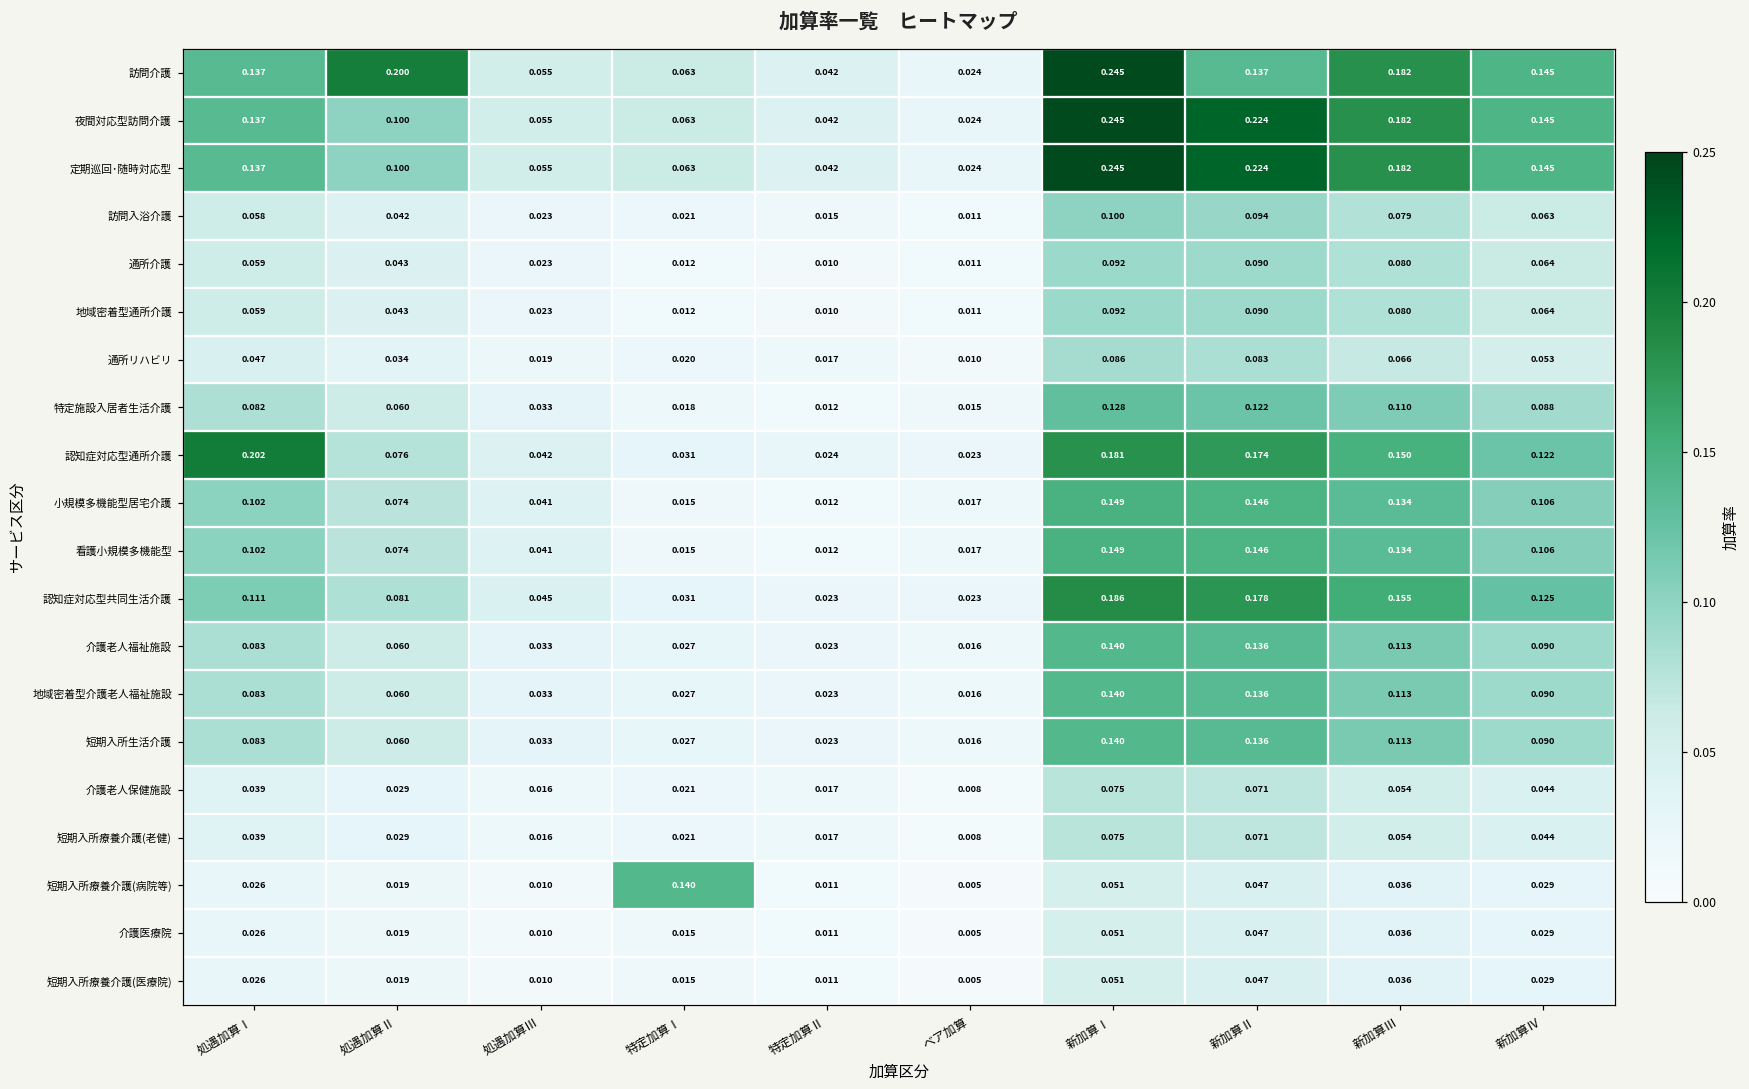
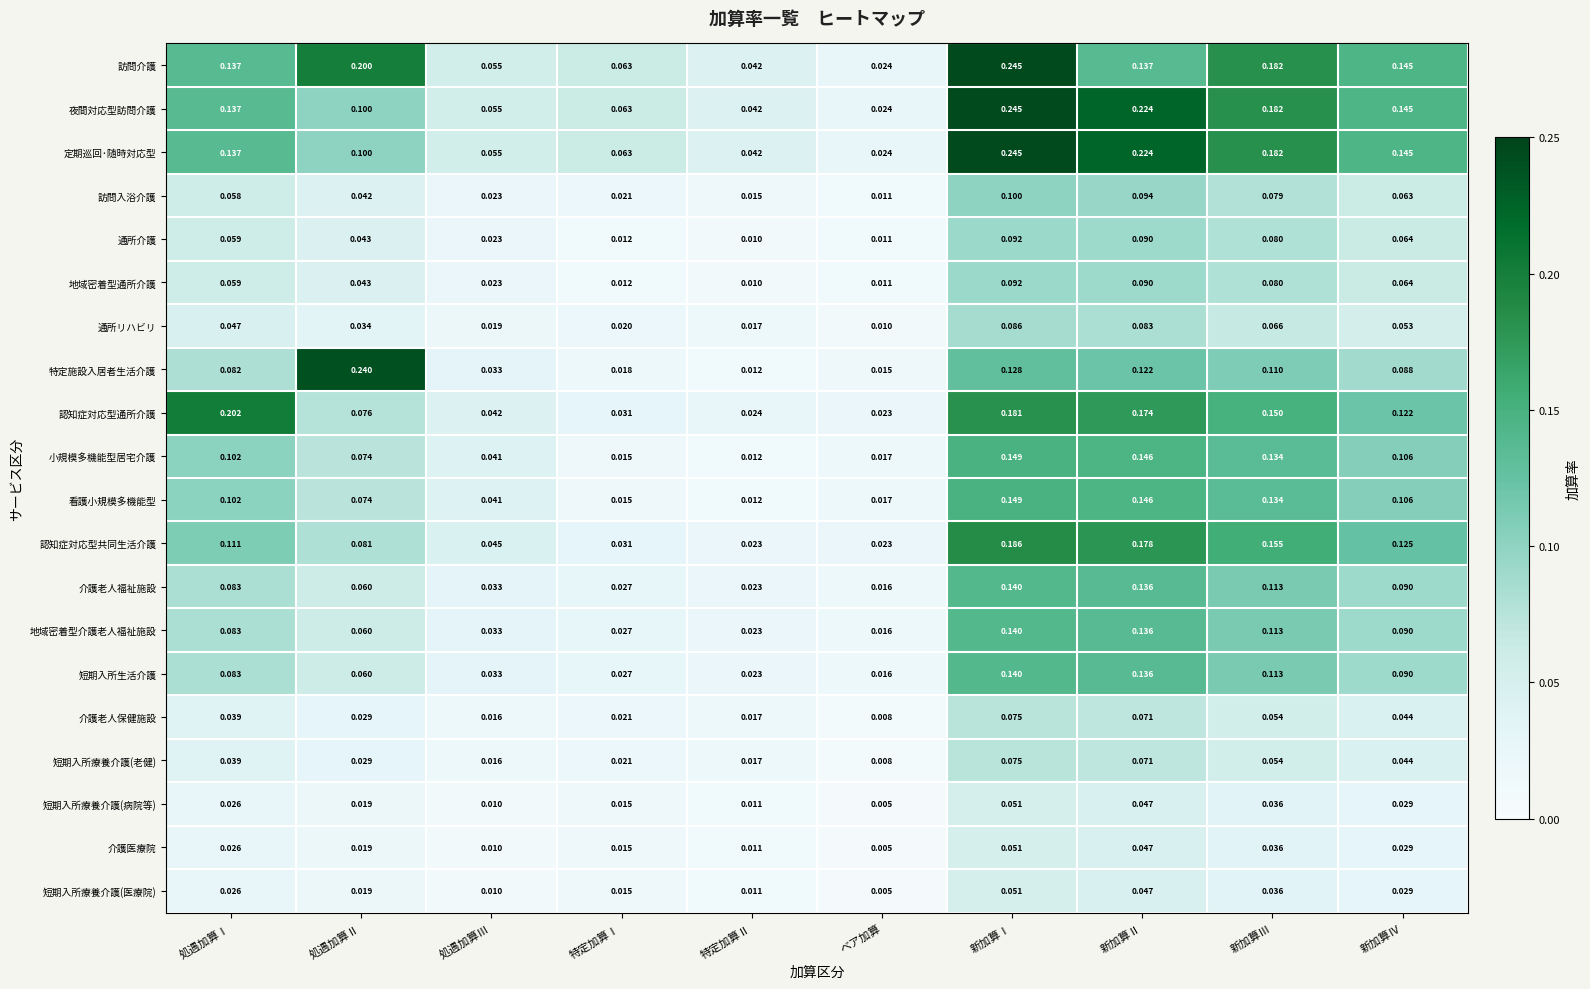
特定施設入居者生活介護, 処遇加算Ⅱ: 0.060 -> 0.240
短期入所療養介護(病院等), 特定加算Ⅰ: 0.140 -> 0.015
